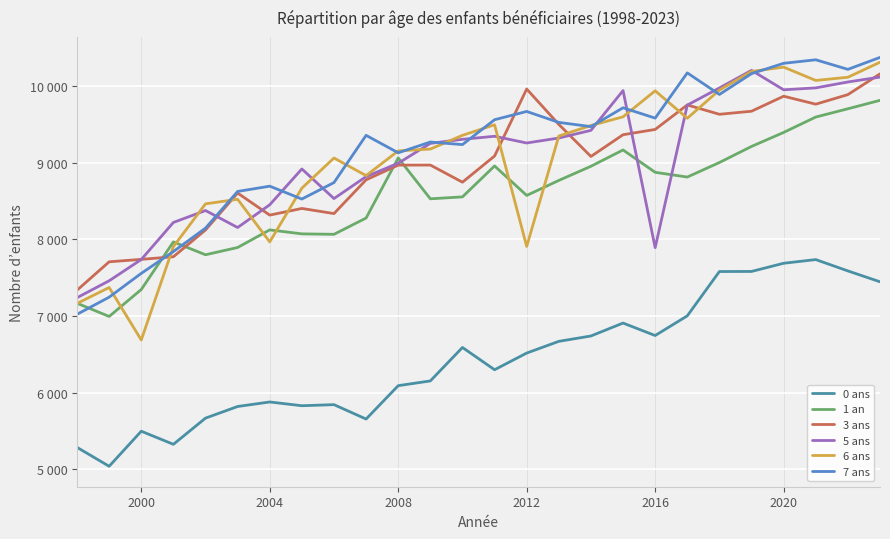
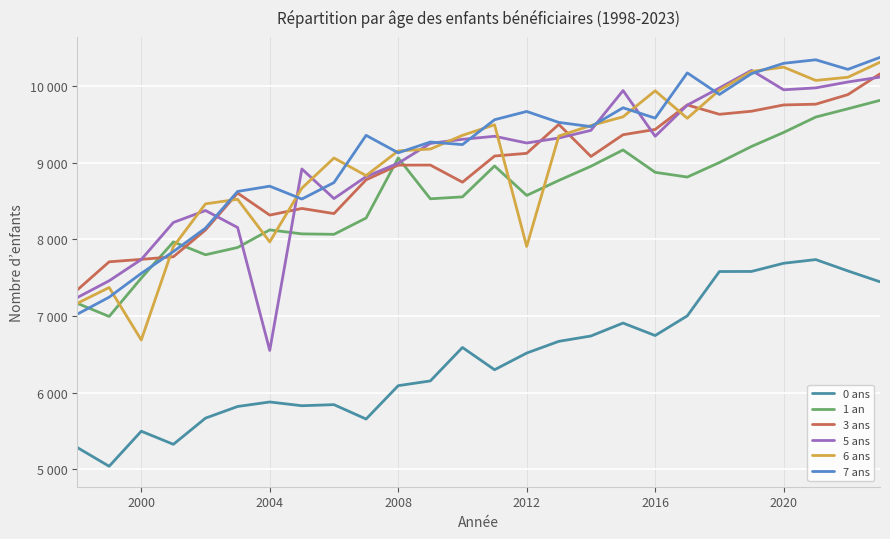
1 an, 2000: 7300 -> 7500
5 ans, 2004: 8500 -> 6600
3 ans, 2012: 10000 -> 9100
5 ans, 2016: 7900 -> 9300
3 ans, 2020: 9900 -> 9800
